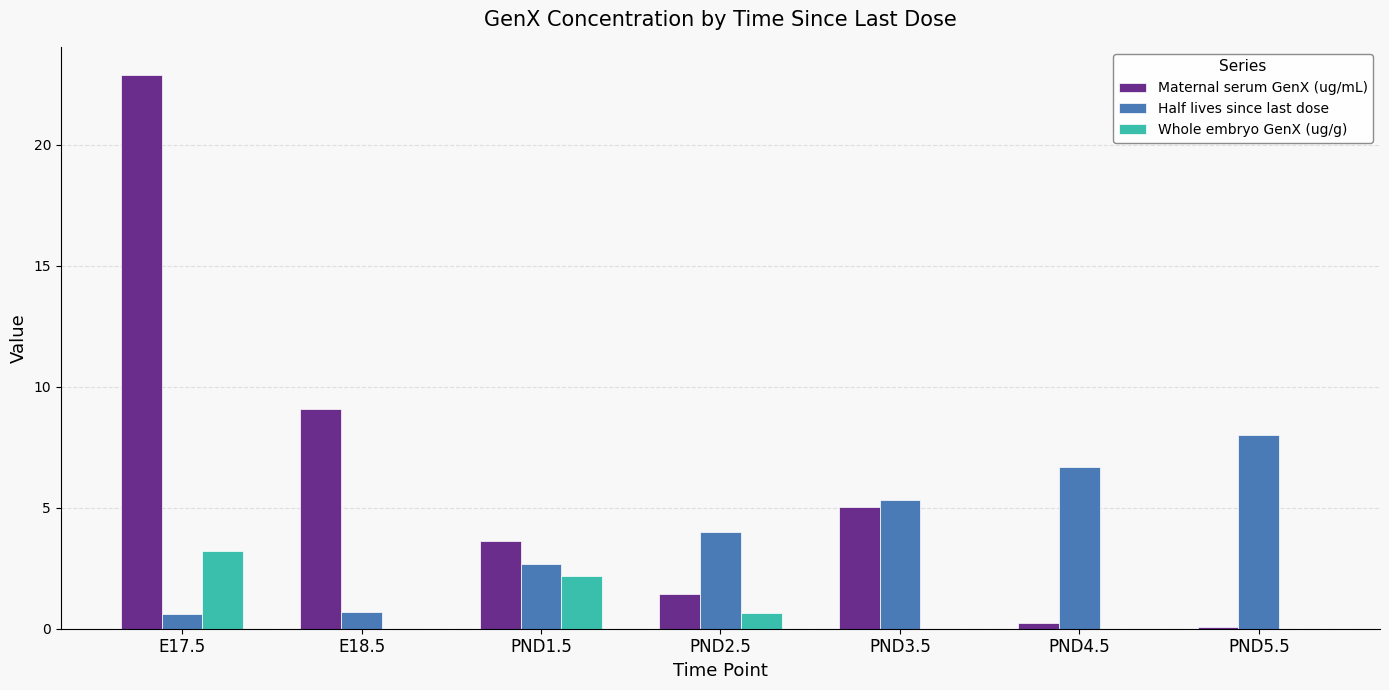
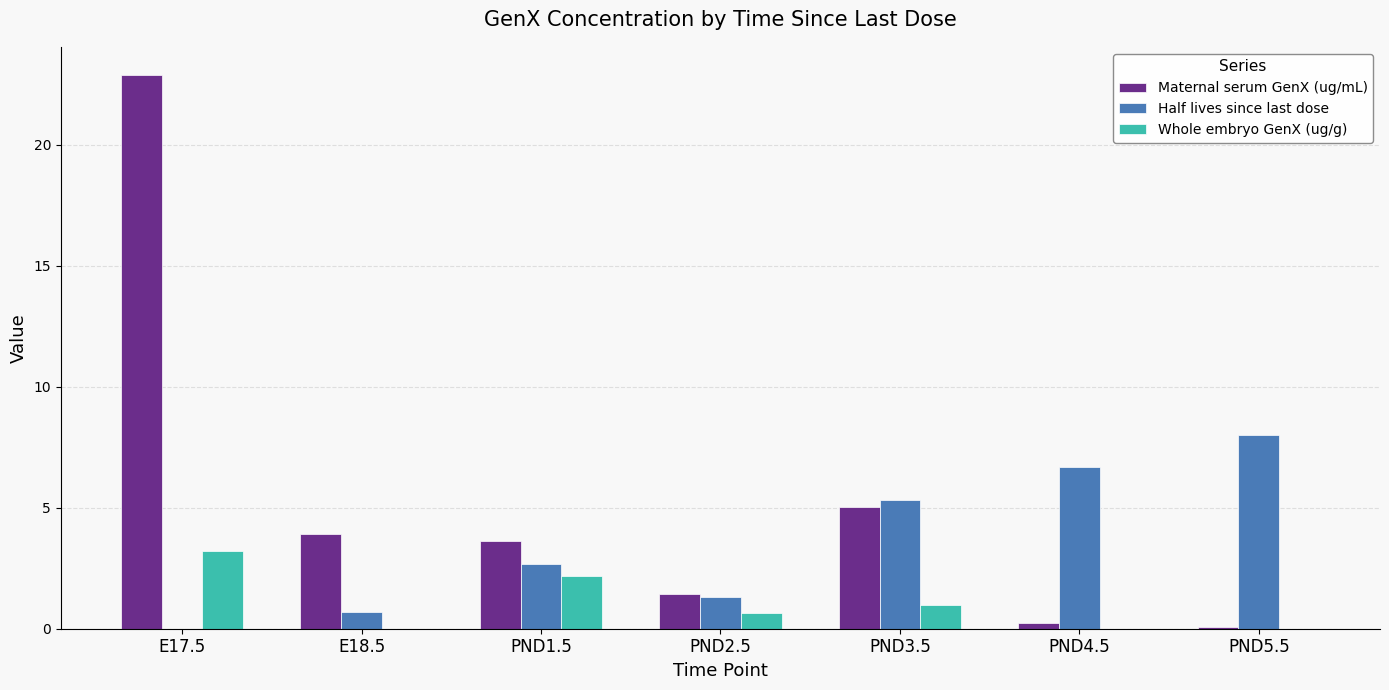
Half lives since last dose, E17.5: 0.6 -> 0.0
Maternal serum GenX (ug/mL), E18.5: 9.1 -> 3.9
Half lives since last dose, PND2.5: 4.0 -> 1.3
Whole embryo GenX (ug/g), PND3.5: 0 -> 1
